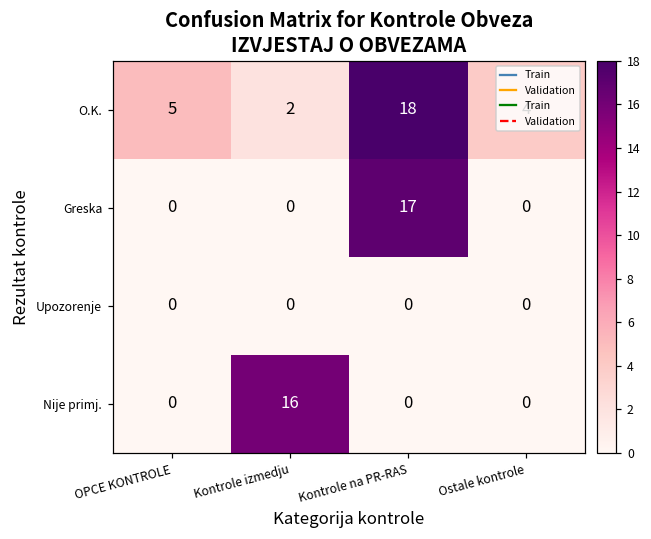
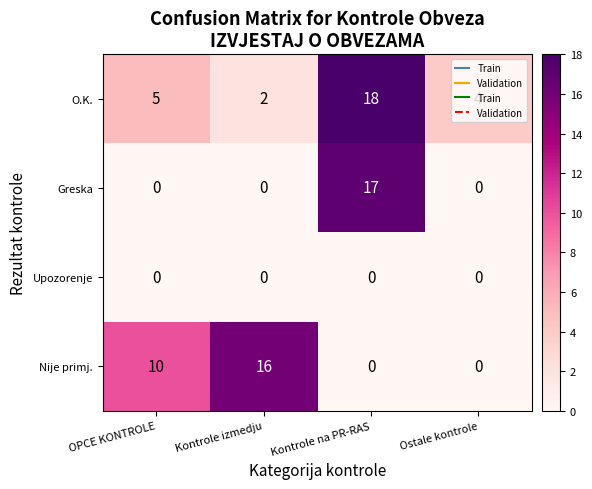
Nije primj., OPCE KONTROLE: 0 -> 10
